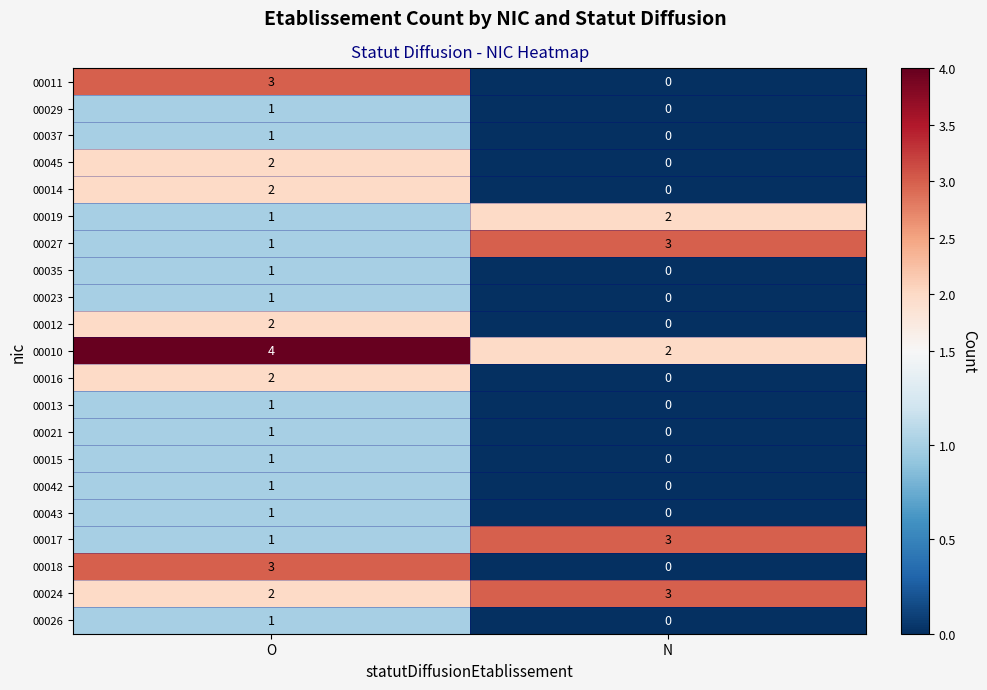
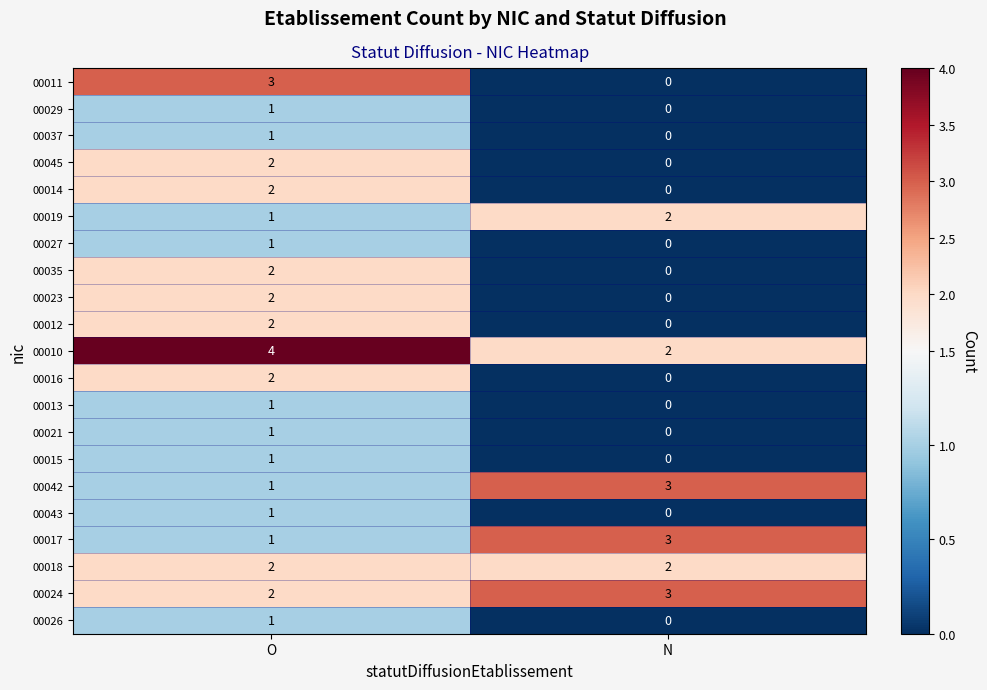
00027, N: 3 -> 0
00035, O: 1 -> 2
00023, O: 1 -> 2
00042, N: 0 -> 3
00018, O: 3 -> 2
00018, N: 0 -> 2
